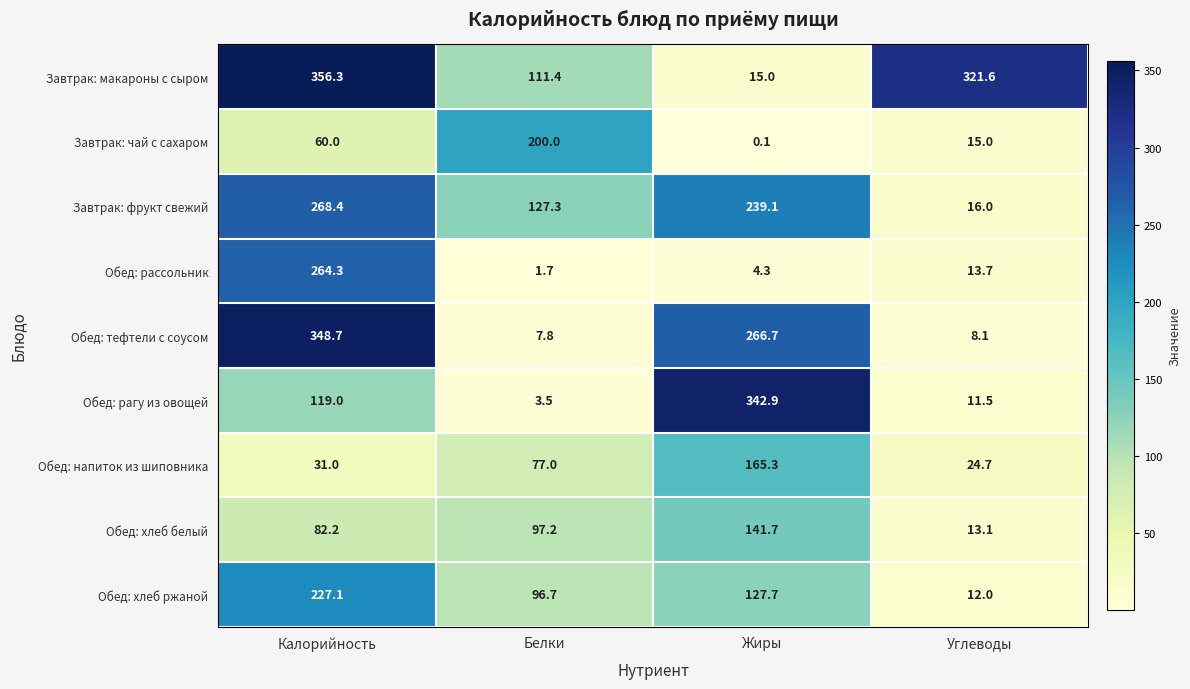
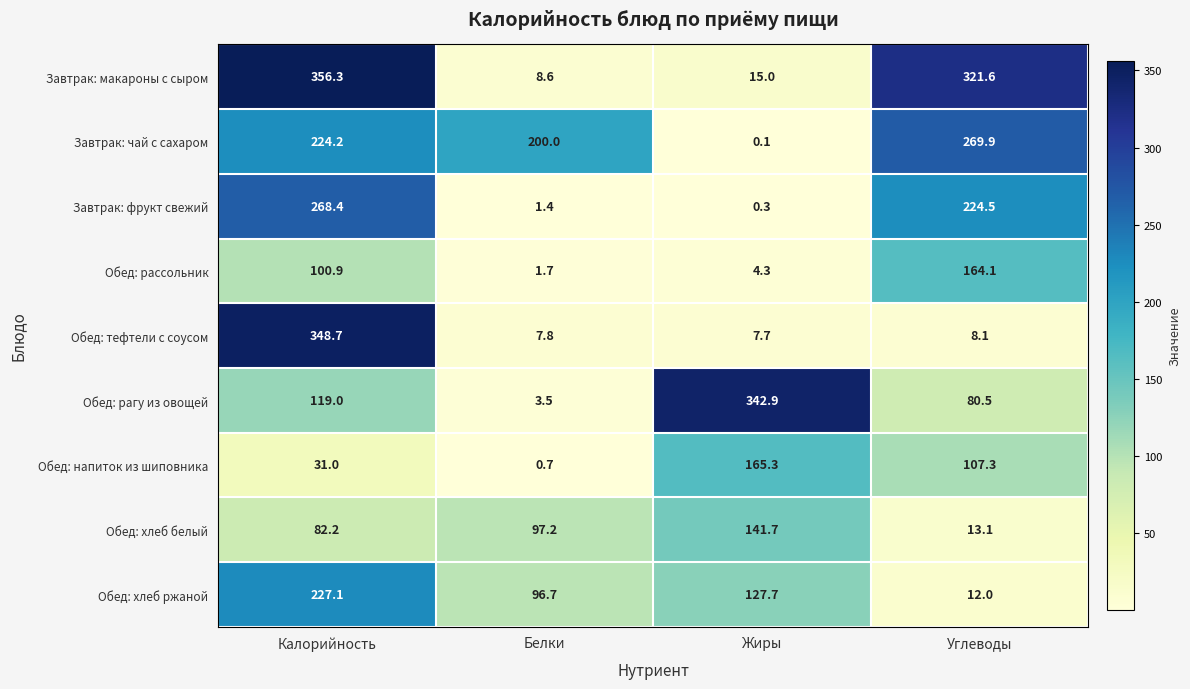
Завтрак: макароны с сыром, Белки: 111.4 -> 8.6
Завтрак: чай с сахаром, Калорийность: 60.0 -> 224.2
Завтрак: чай с сахаром, Углеводы: 15.0 -> 269.9
Завтрак: фрукт свежий, Белки: 127.3 -> 1.4
Завтрак: фрукт свежий, Жиры: 239.1 -> 0.3
Завтрак: фрукт свежий, Углеводы: 16.0 -> 224.5
Обед: рассольник, Калорийность: 264.3 -> 100.9
Обед: рассольник, Углеводы: 13.7 -> 164.1
Обед: тефтели с соусом, Жиры: 266.7 -> 7.7
Обед: рагу из овощей, Углеводы: 11.5 -> 80.5
Обед: напиток из шиповника, Белки: 77.0 -> 0.7
Обед: напиток из шиповника, Углеводы: 24.7 -> 107.3
